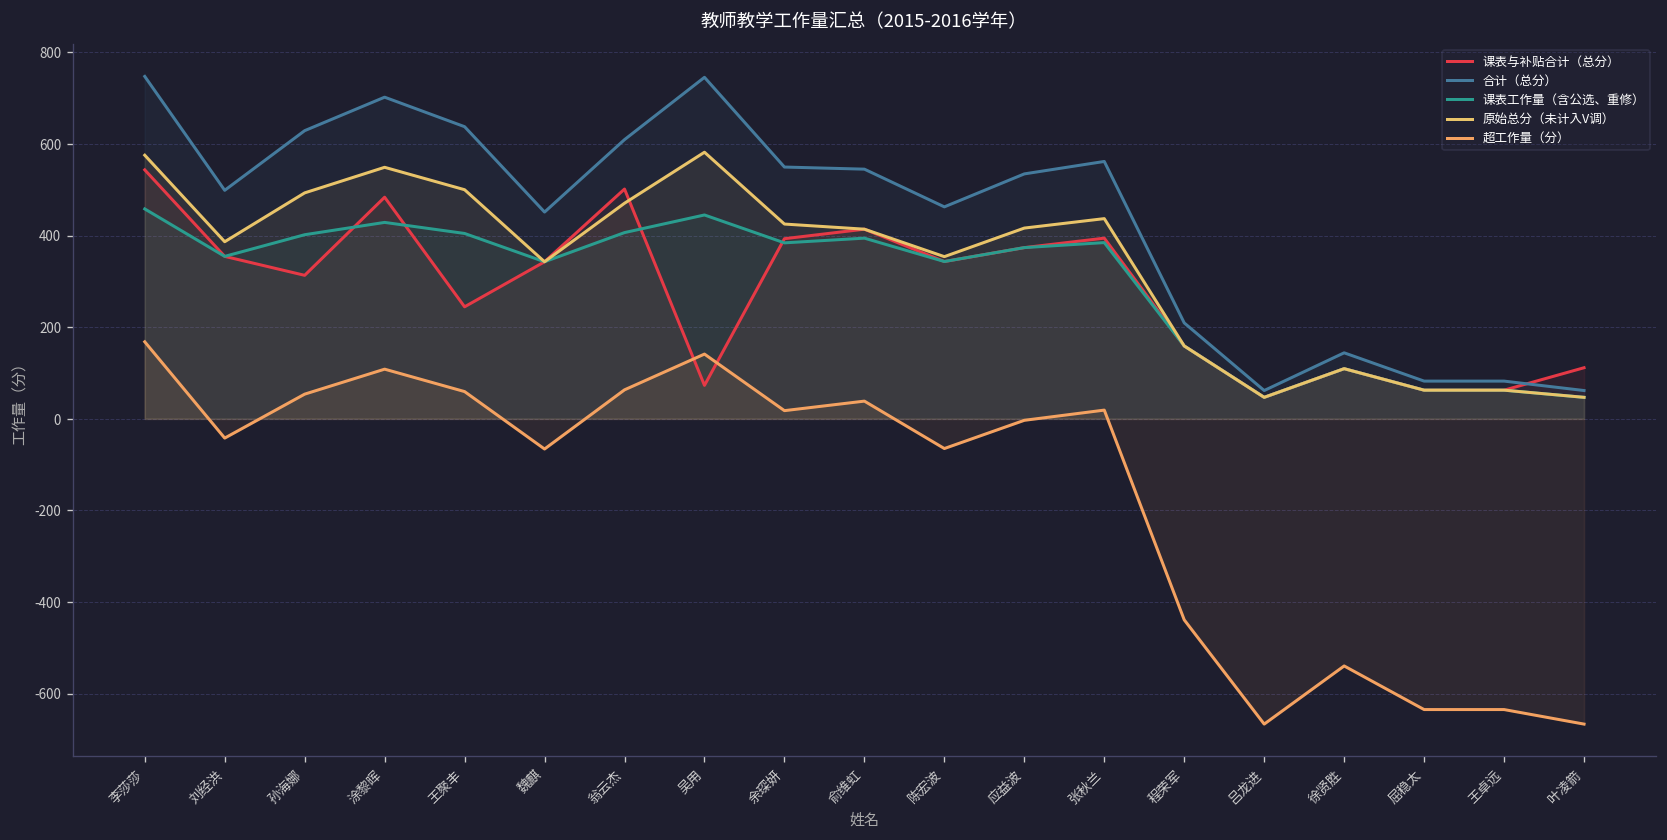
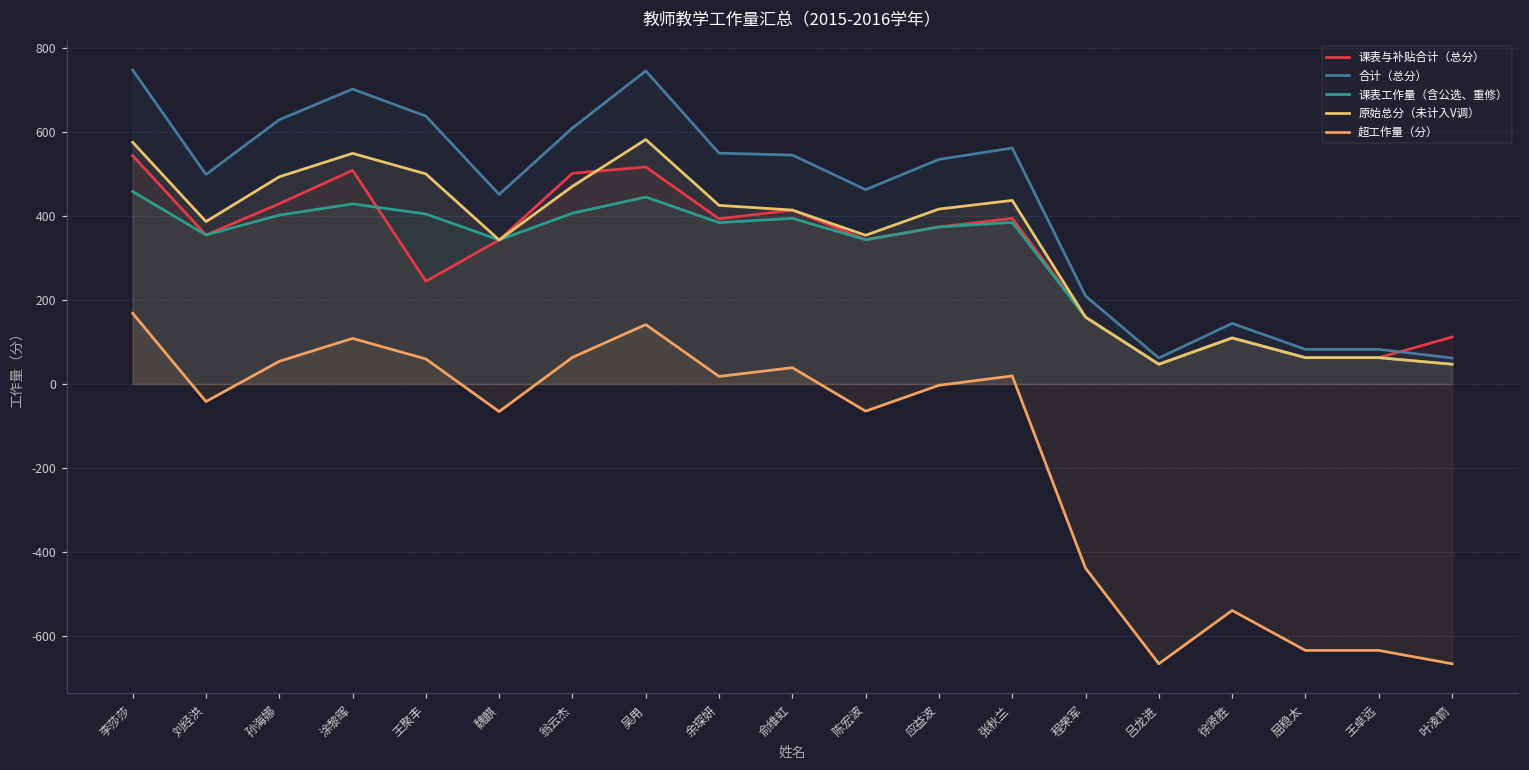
课表与补贴合计（总分）, 孙海娜: 310 -> 430
课表与补贴合计（总分）, 涂黎晖: 480 -> 510
课表与补贴合计（总分）, 吴用: 70 -> 520
